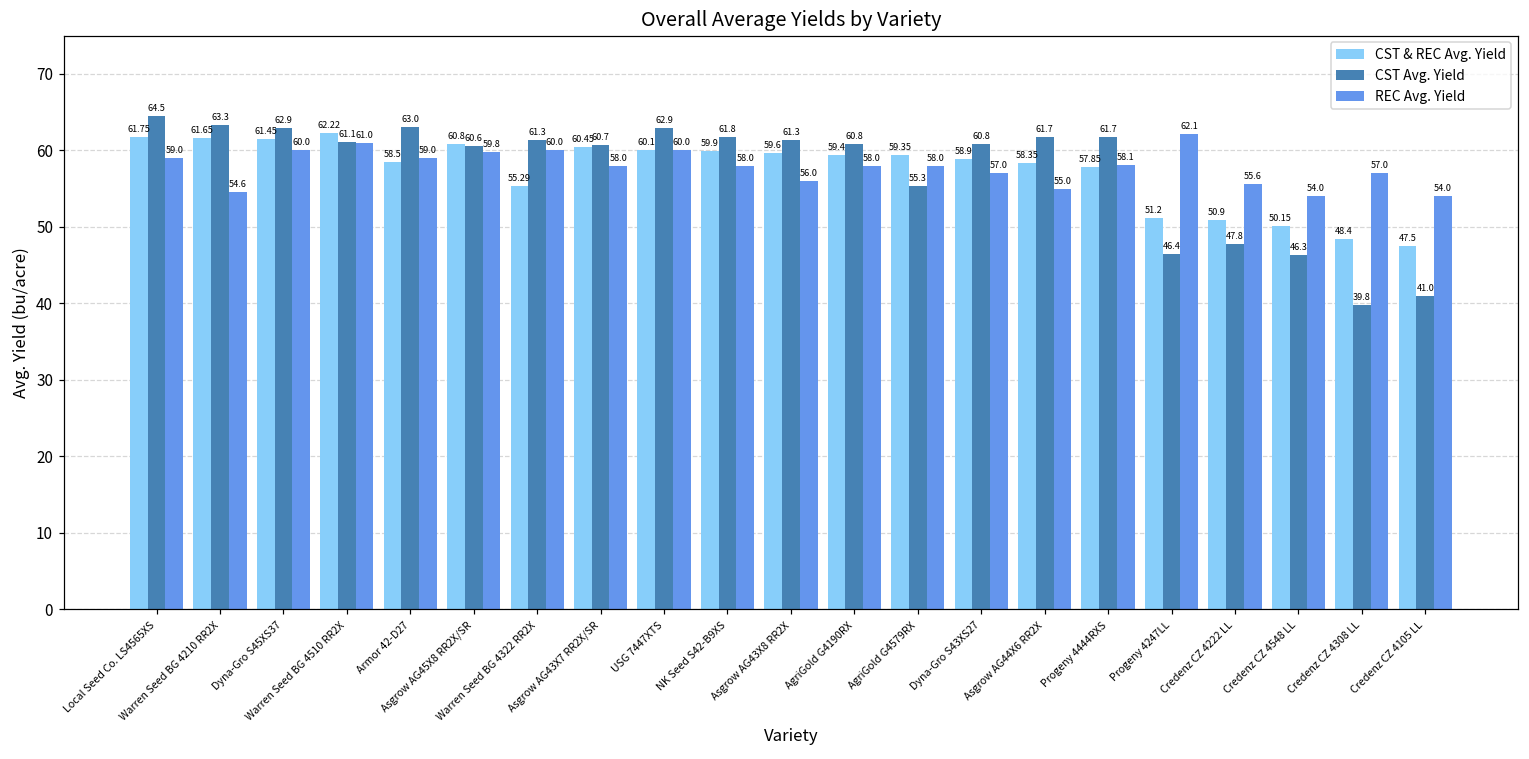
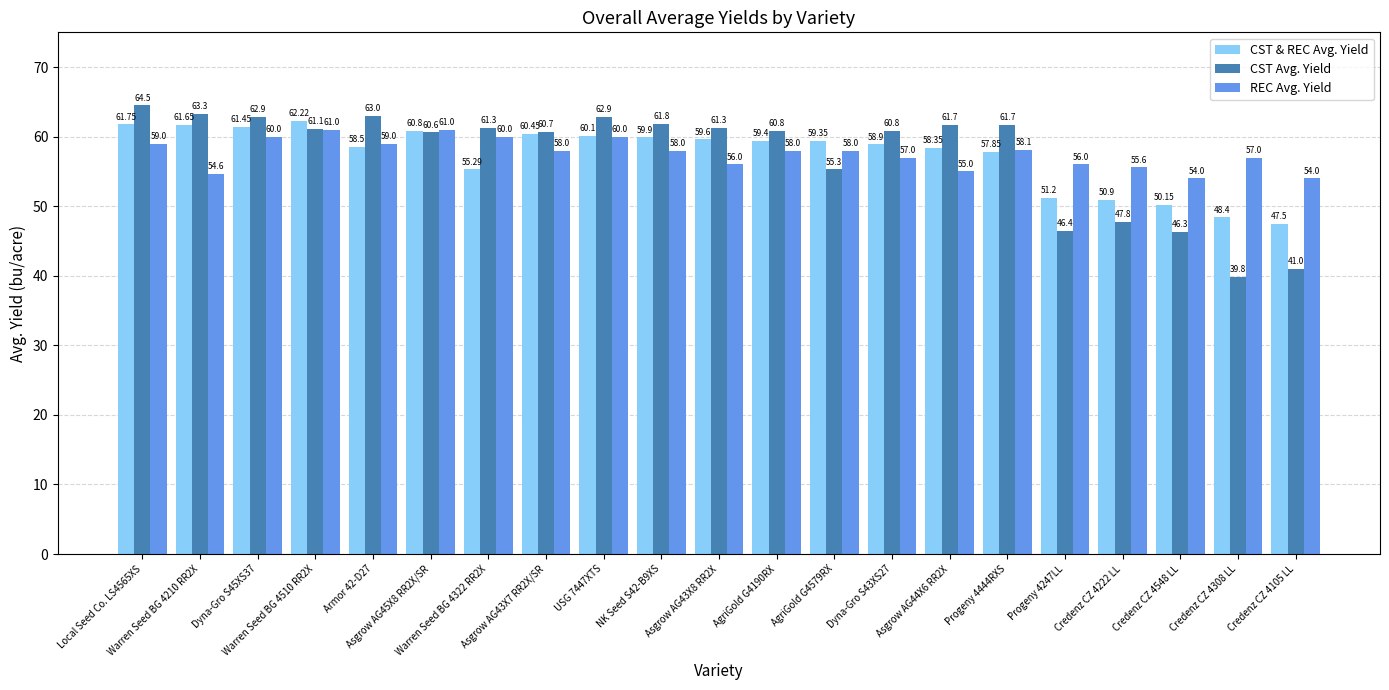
REC Avg. Yield, Asgrow AG45X8 RR2X/SR: 59.8 -> 61.0
REC Avg. Yield, Progeny 4247LL: 62.1 -> 56.0
